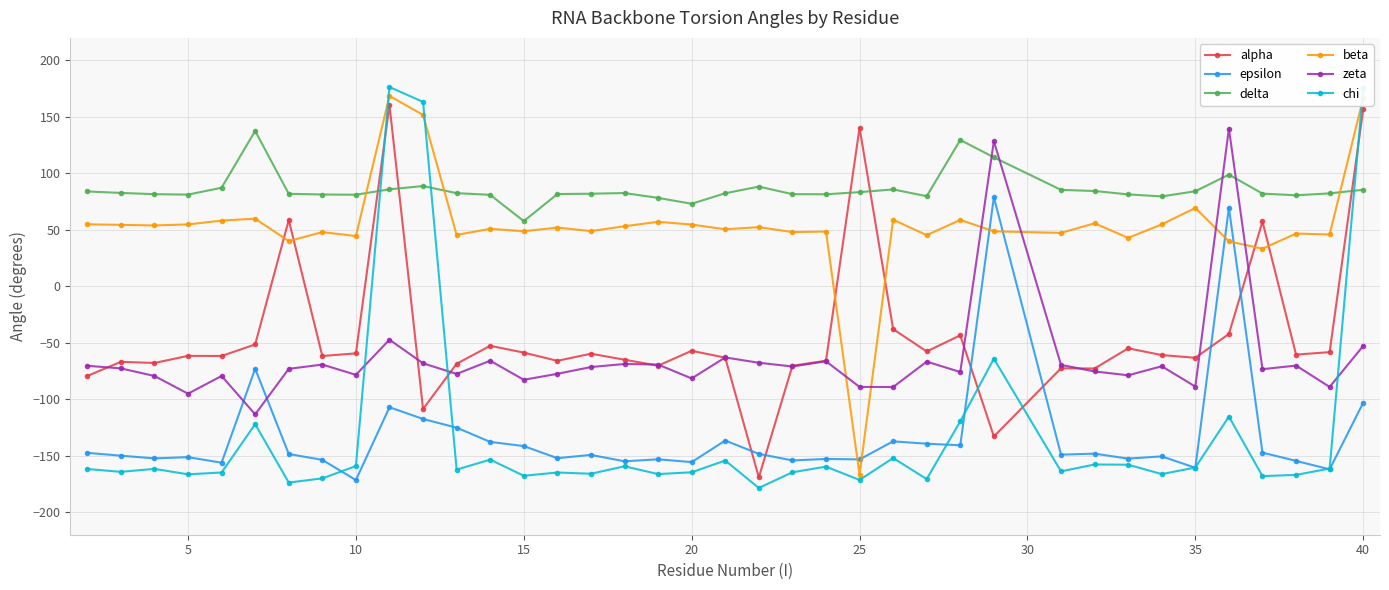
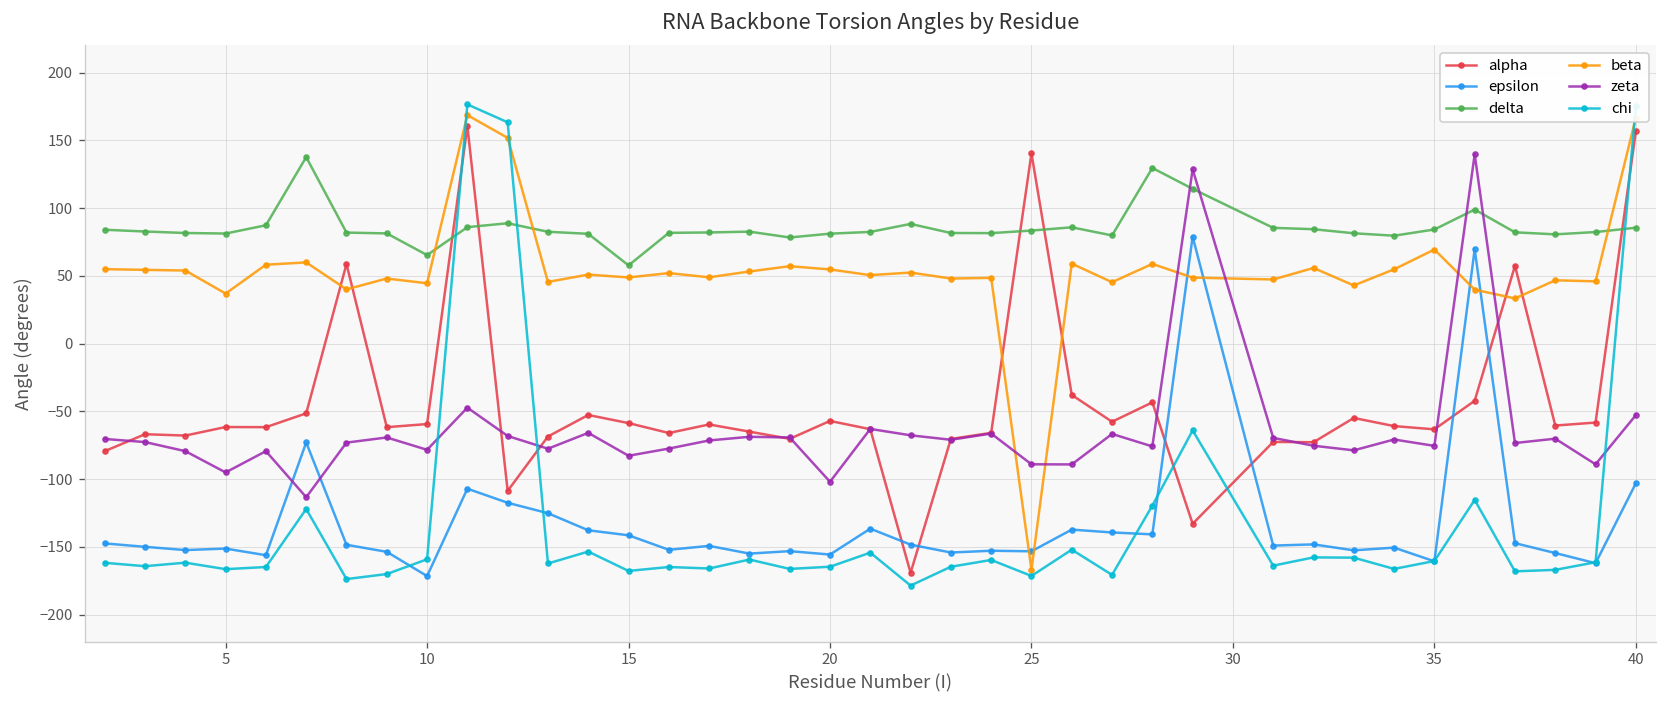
beta, 5: 55 -> 37
delta, 10: 81 -> 65
delta, 20: 73 -> 81
zeta, 20: -82 -> -102
zeta, 35: -89 -> -76
